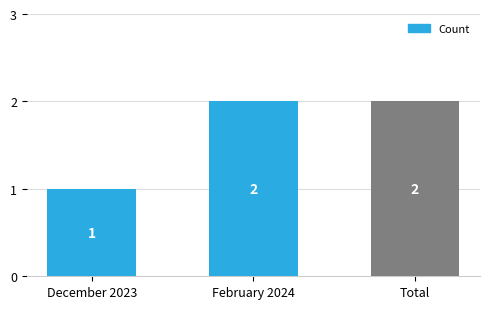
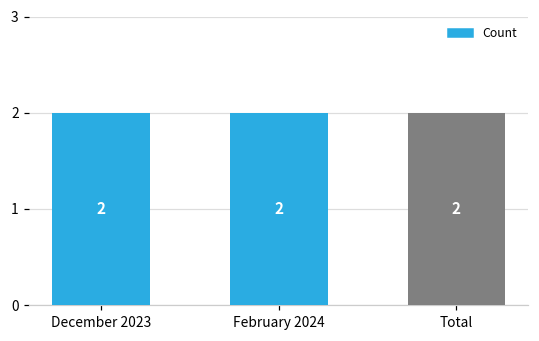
December 2023: 1 -> 2
